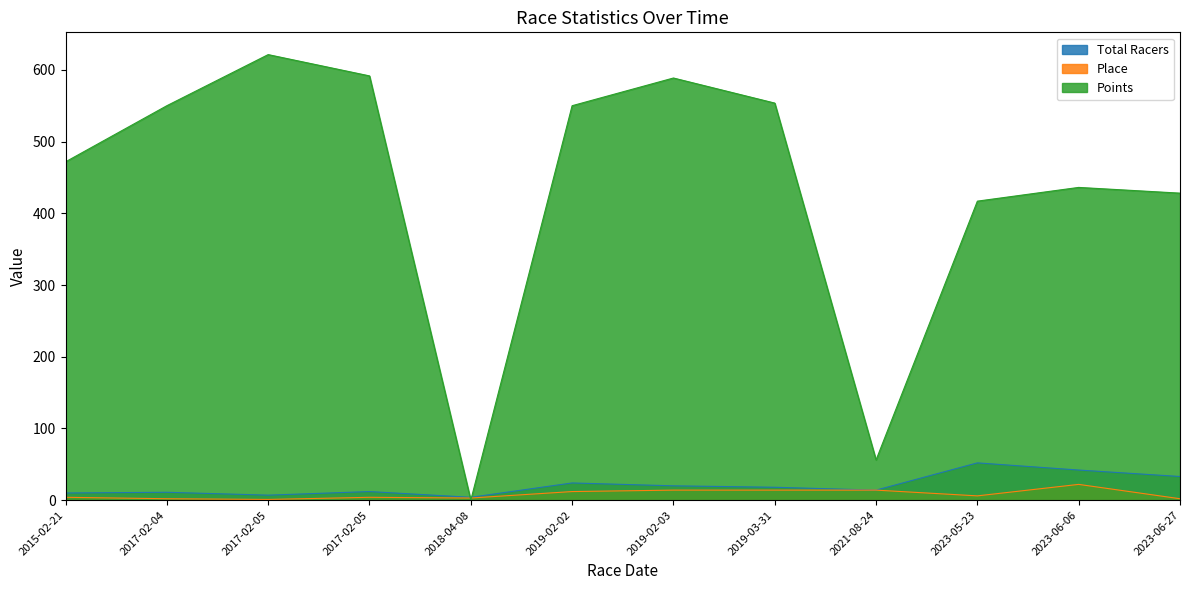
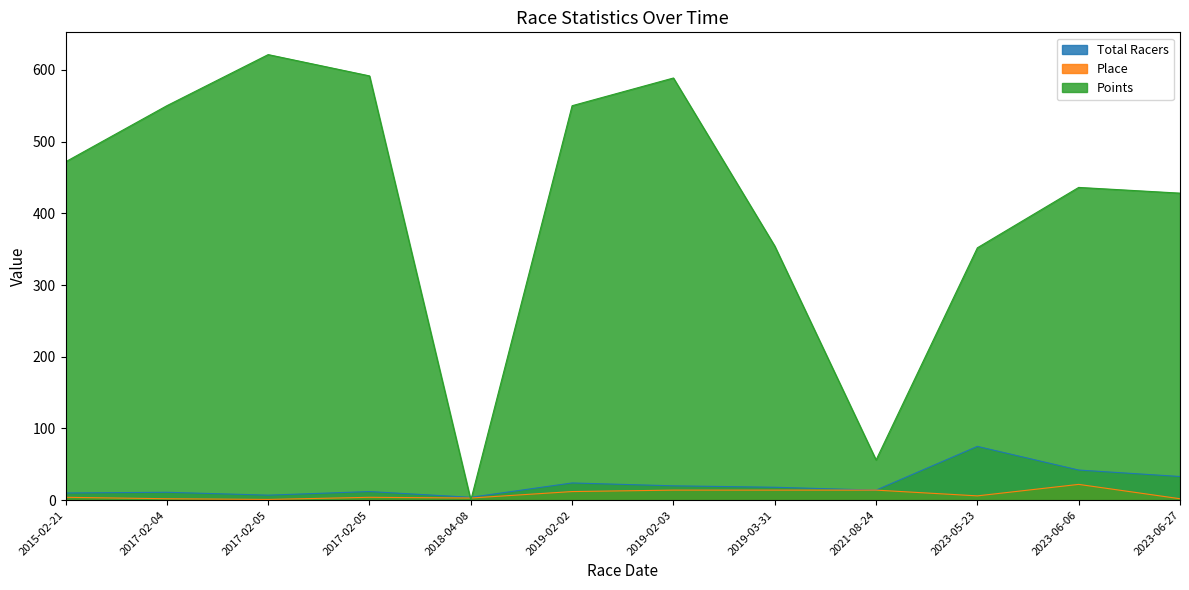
Points, 2019-03-31: 550 -> 350
Total Racers, 2023-05-23: 50 -> 80
Points, 2023-05-23: 420 -> 350
